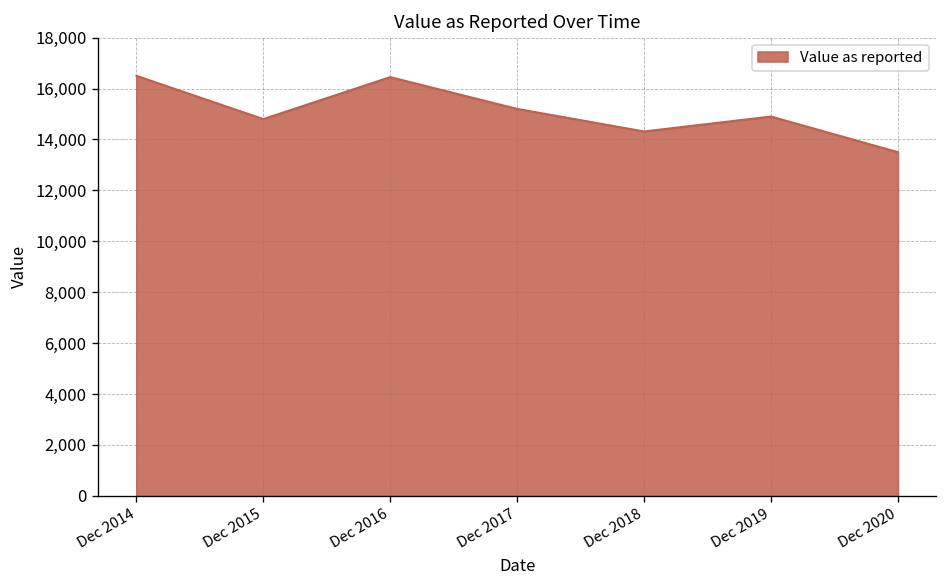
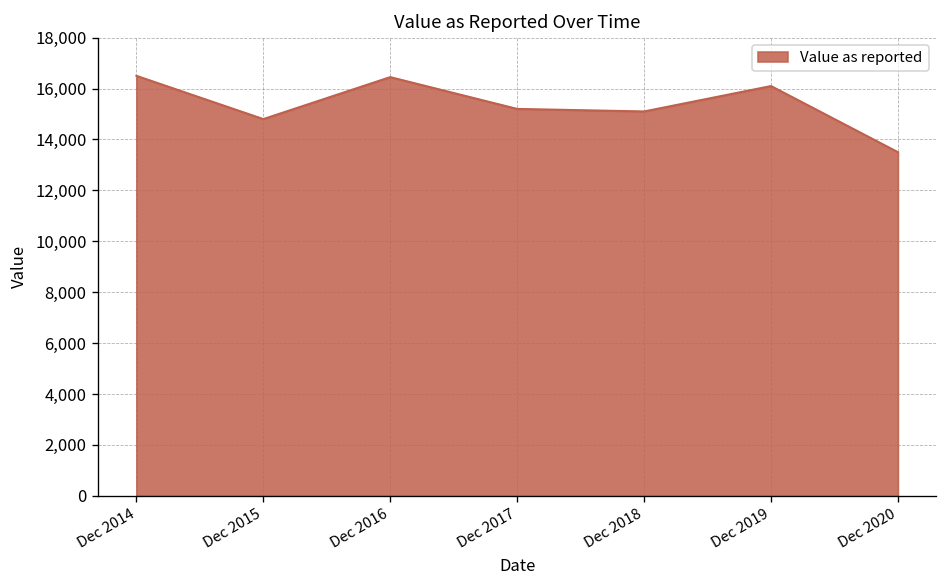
Dec 2018: 14,300 -> 15,100
Dec 2019: 14,900 -> 16,100
